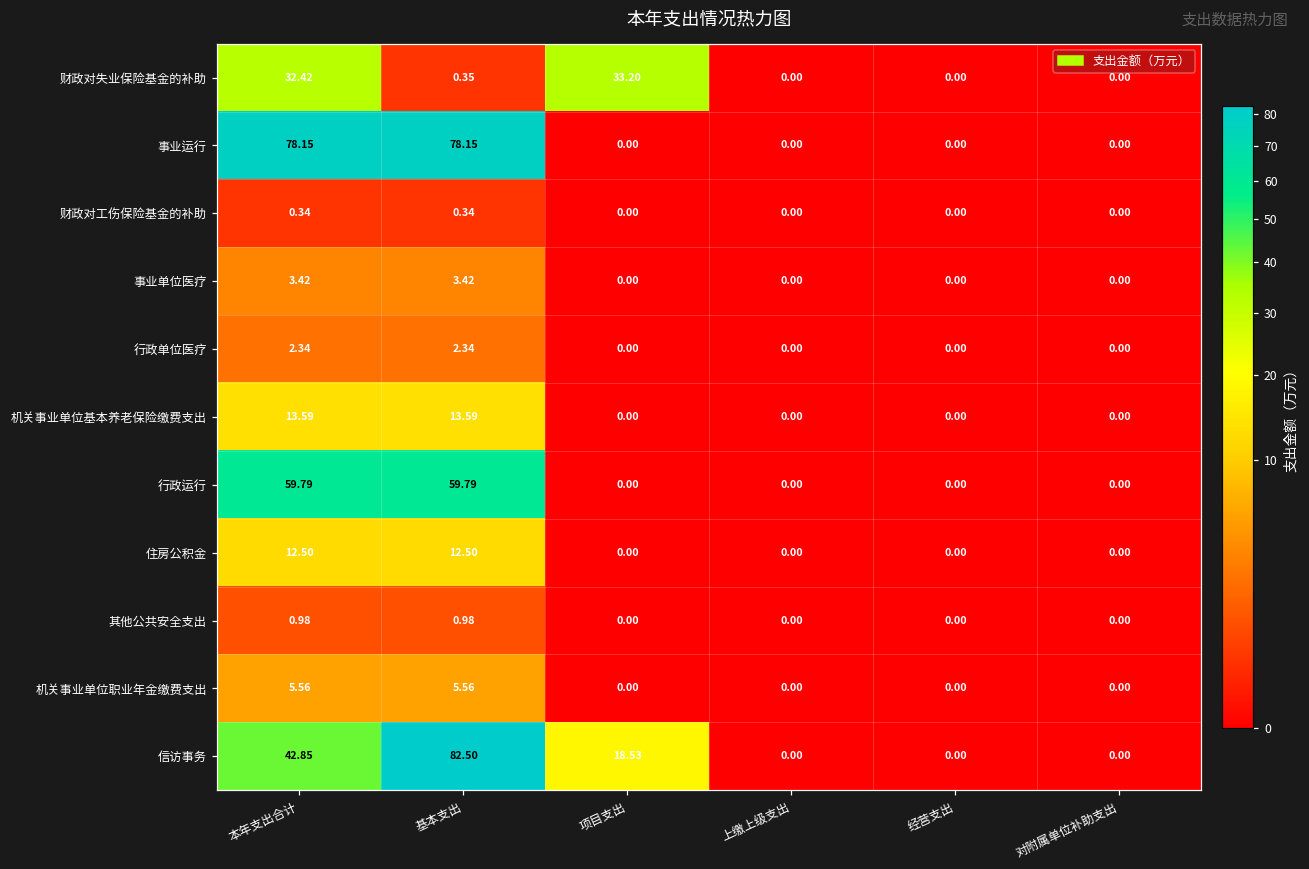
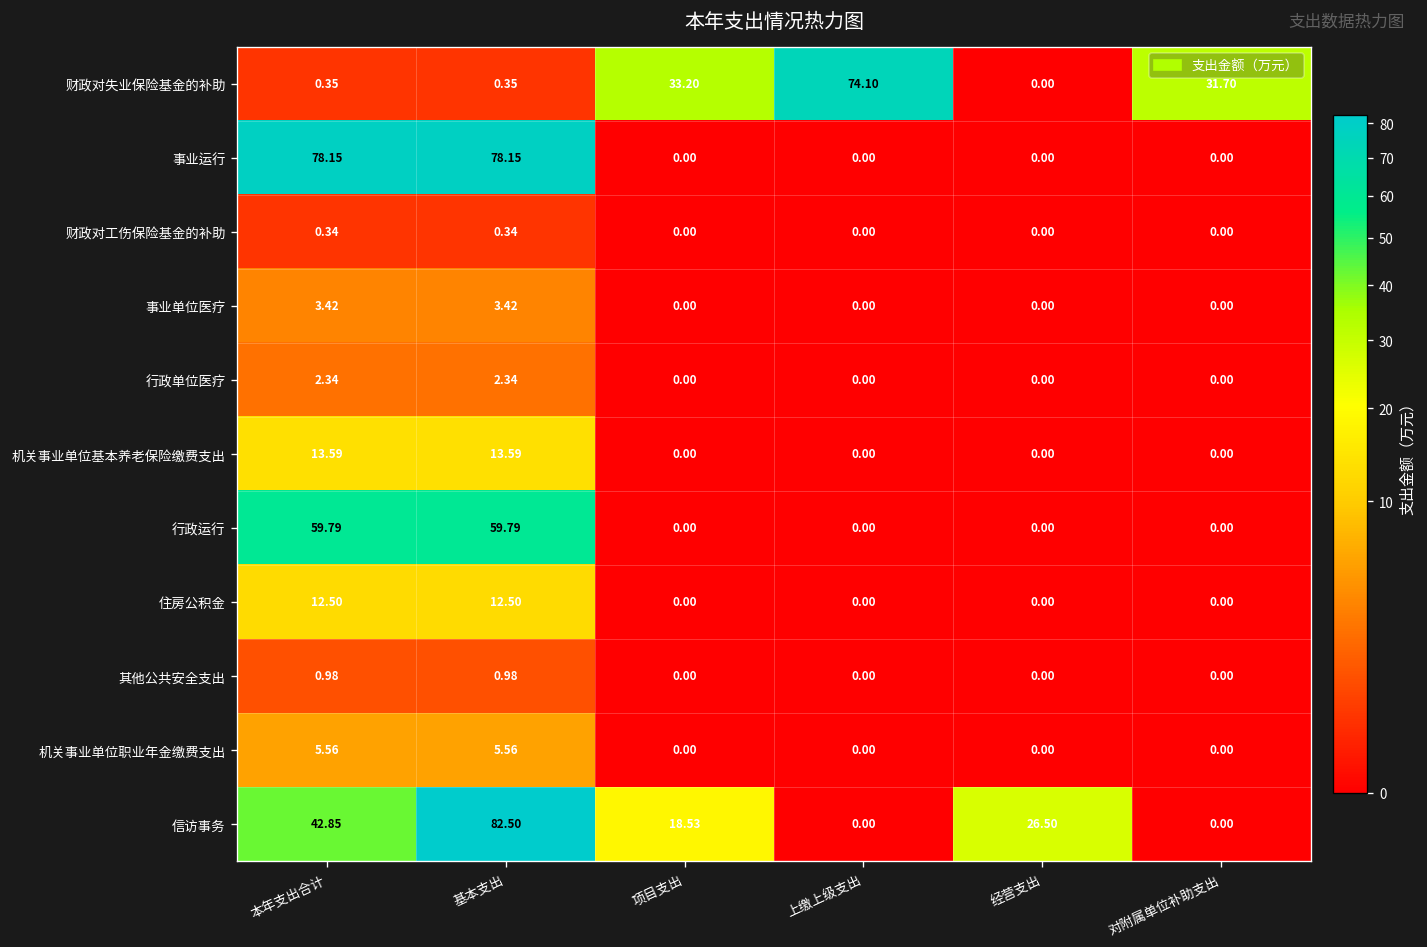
财政对失业保险基金的补助, 本年支出合计: 32.42 -> 0.35
财政对失业保险基金的补助, 上缴上级支出: 0.00 -> 74.10
财政对失业保险基金的补助, 对附属单位补助支出: 0.00 -> 31.70
信访事务, 经营支出: 0.00 -> 26.50
